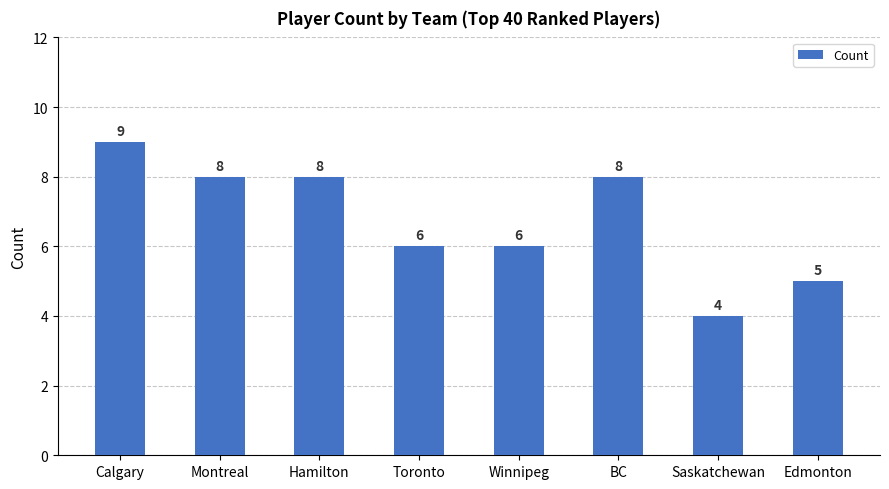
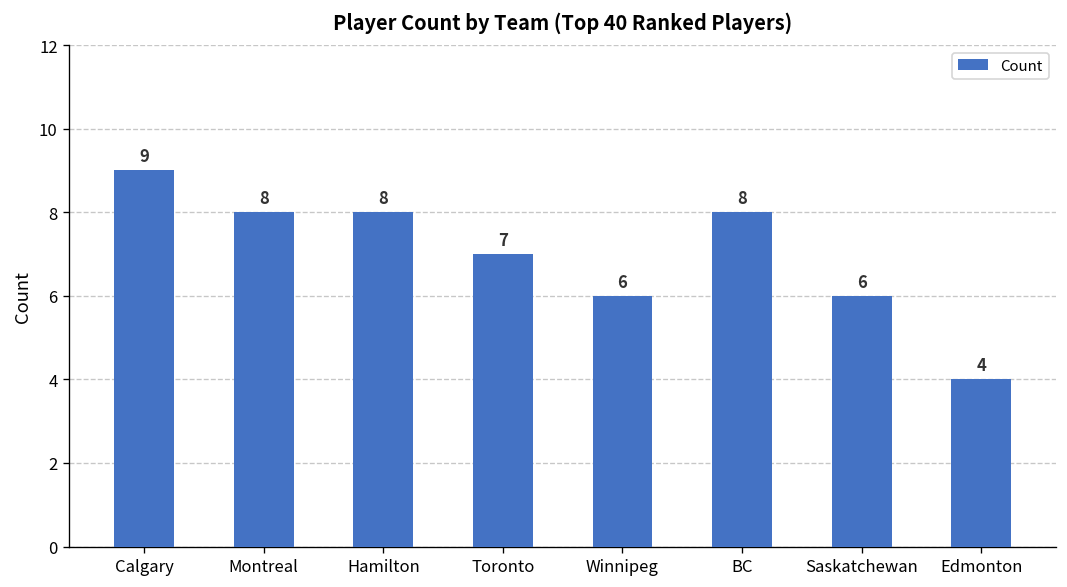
Toronto: 6 -> 7
Saskatchewan: 4 -> 6
Edmonton: 5 -> 4
